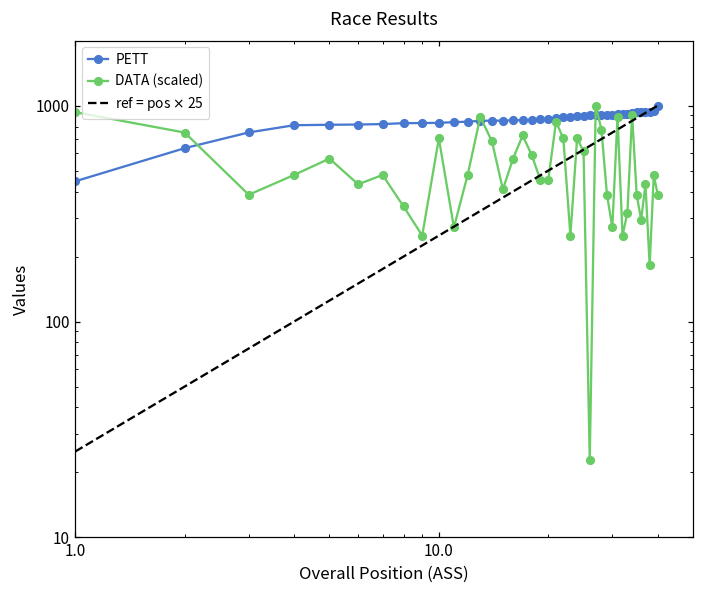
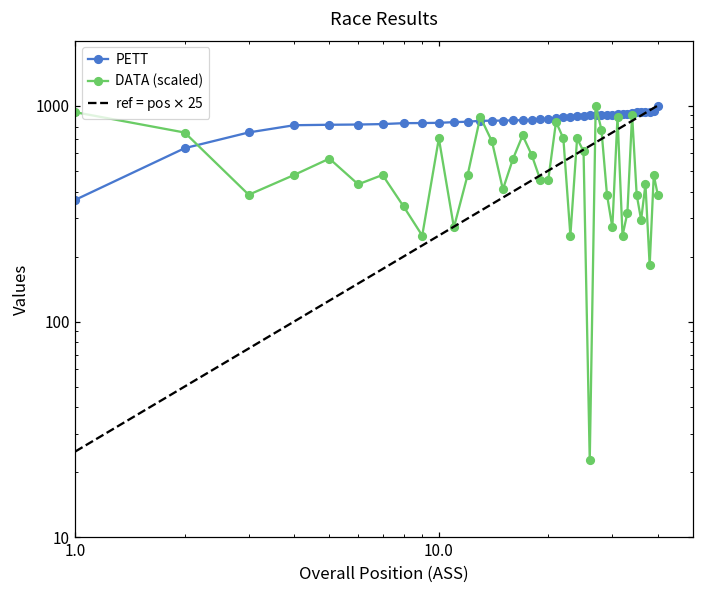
PETT, 1.0: 450 -> 370
